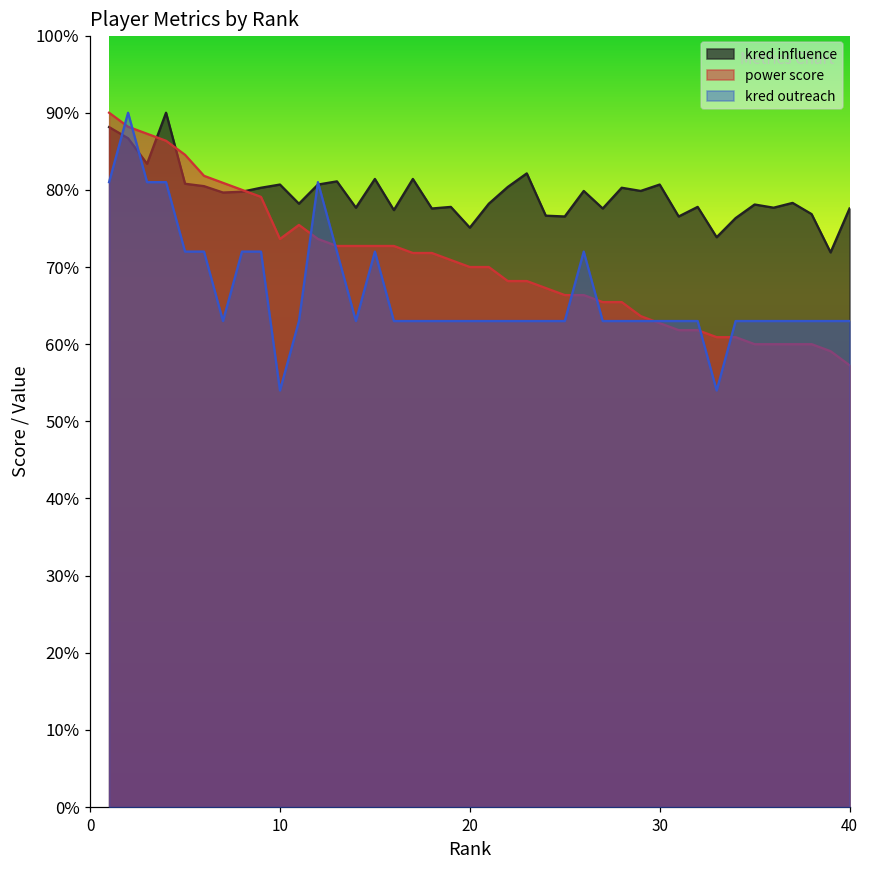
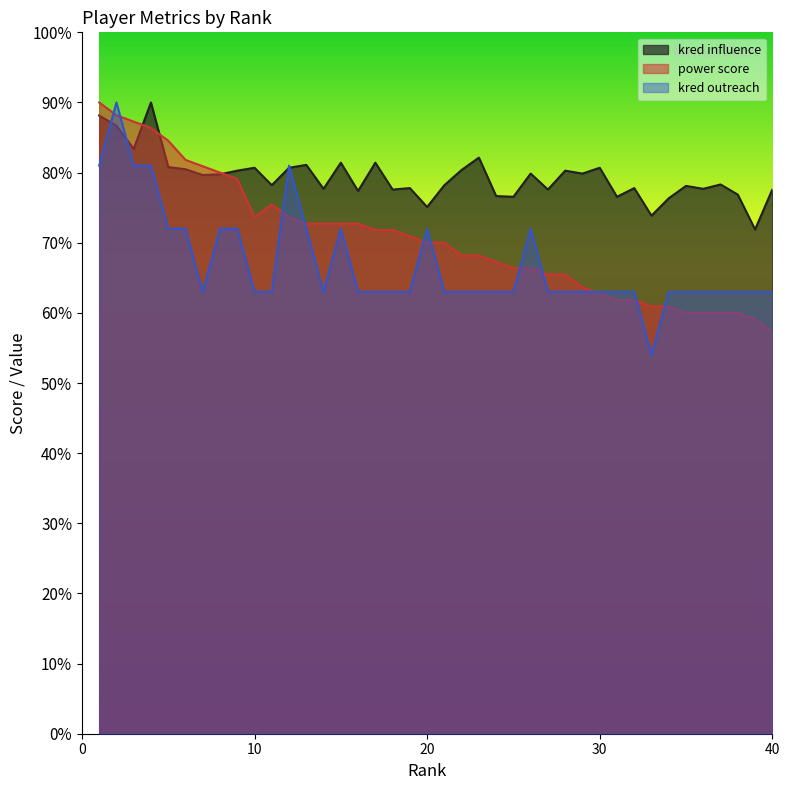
kred outreach, 10: 54% -> 63%
kred outreach, 20: 63% -> 72%
